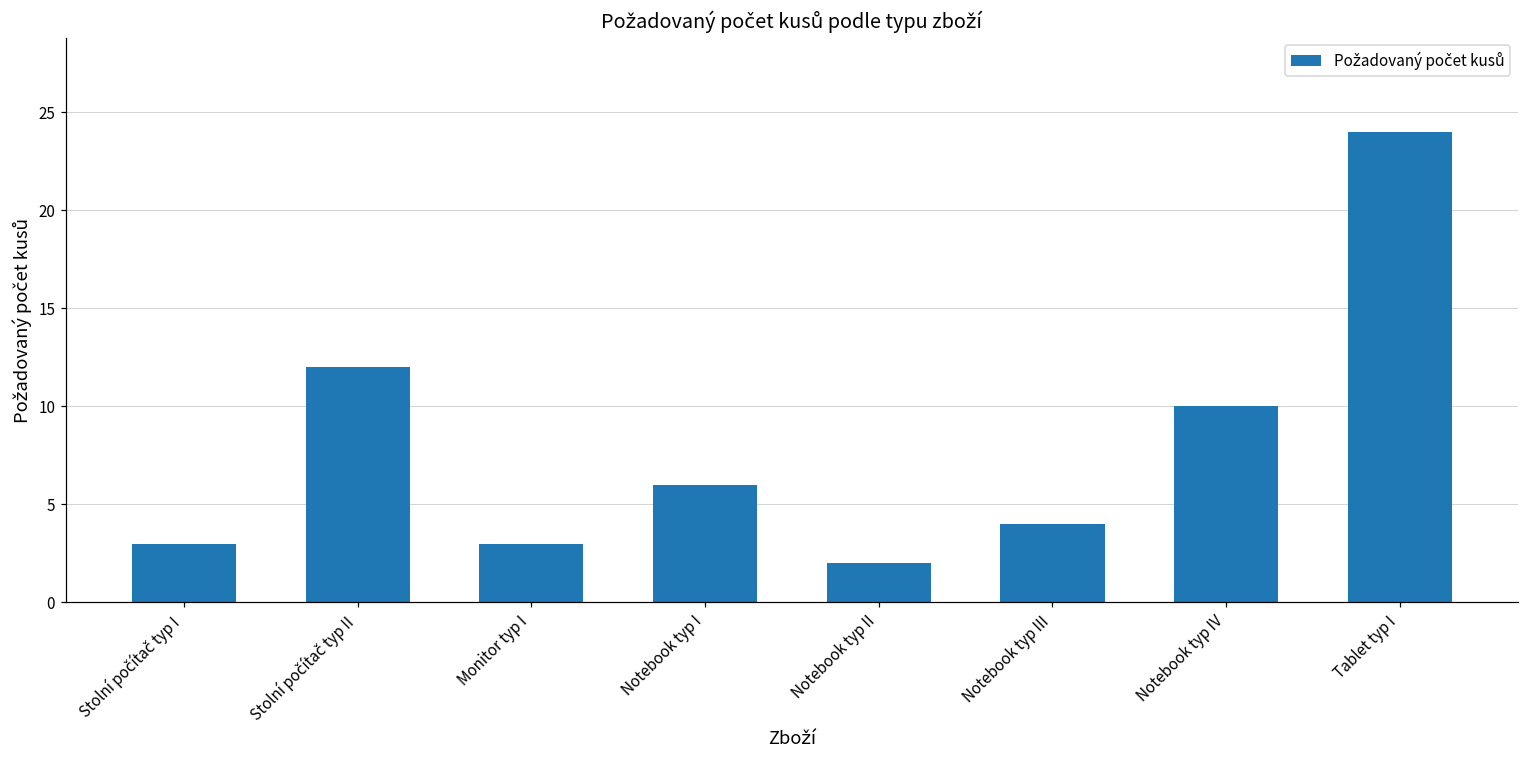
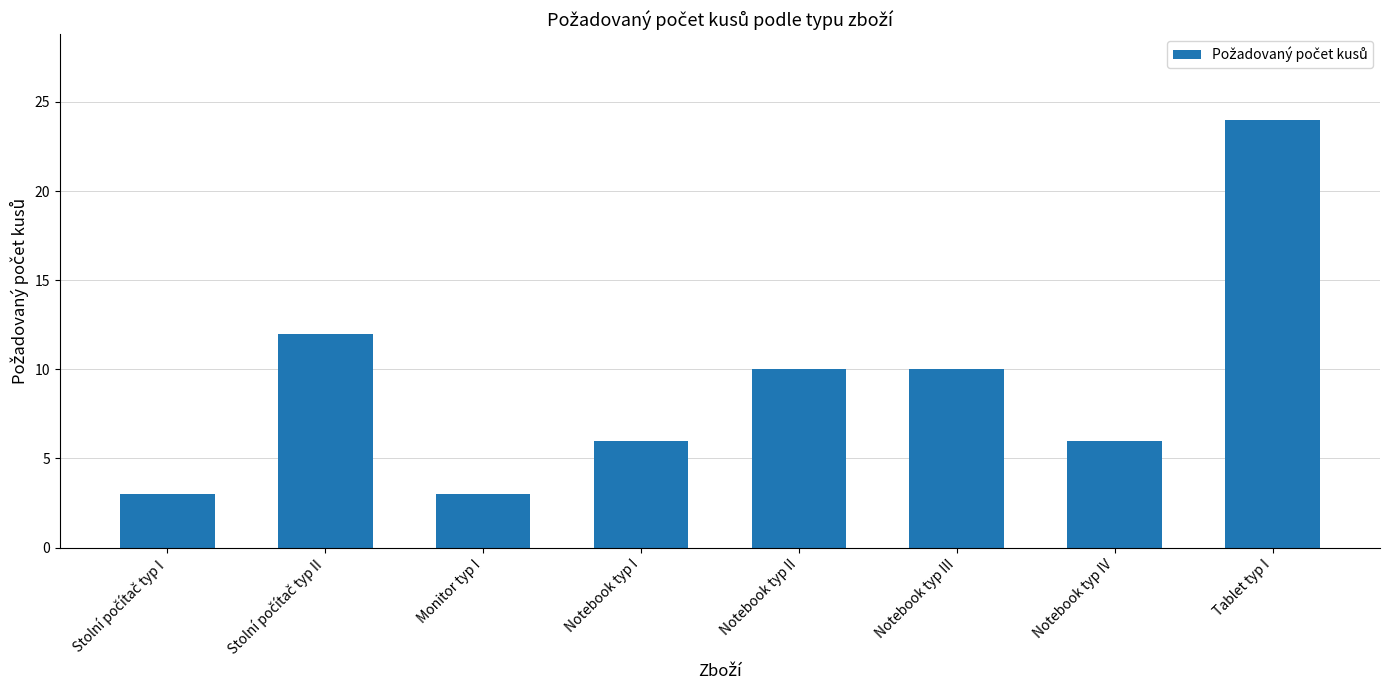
Notebook typ II: 2 -> 10
Notebook typ III: 4 -> 10
Notebook typ IV: 10 -> 6
